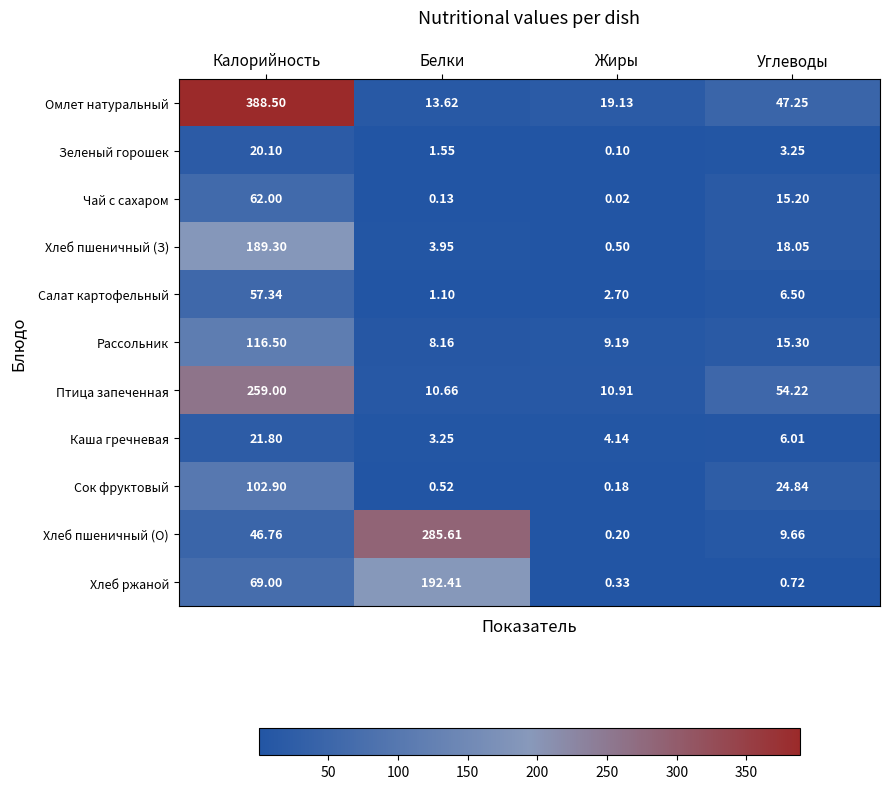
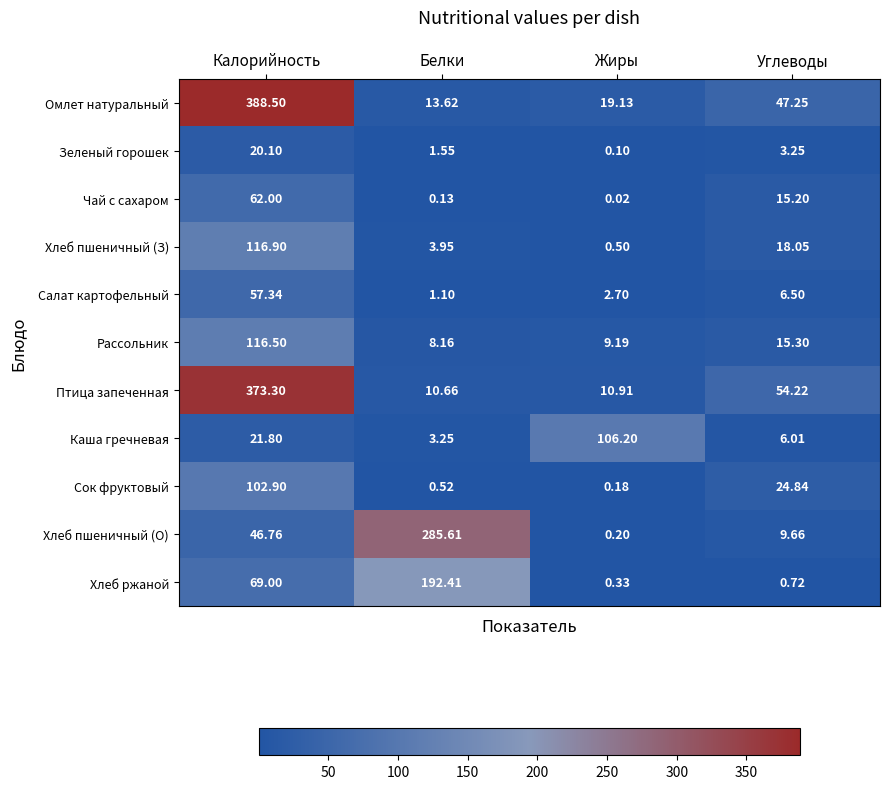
Хлеб пшеничный (З), Калорийность: 189.30 -> 116.90
Птица запеченная, Калорийность: 259.00 -> 373.30
Каша гречневая, Жиры: 4.14 -> 106.20
